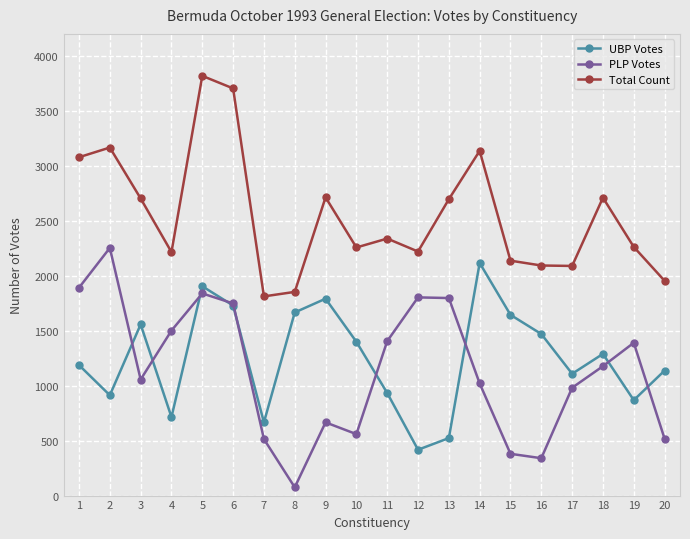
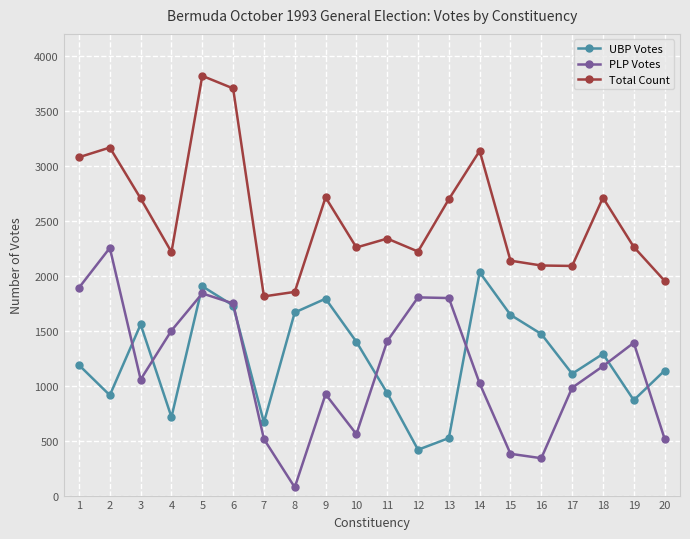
PLP Votes, 9: 670 -> 920
UBP Votes, 14: 2120 -> 2030
